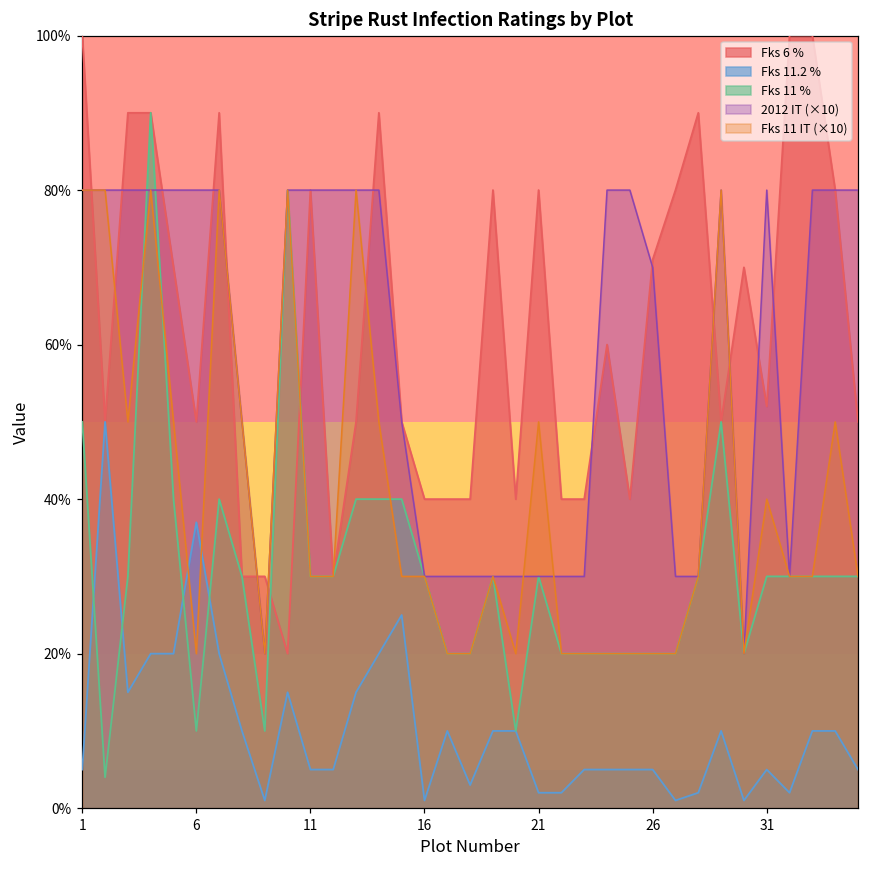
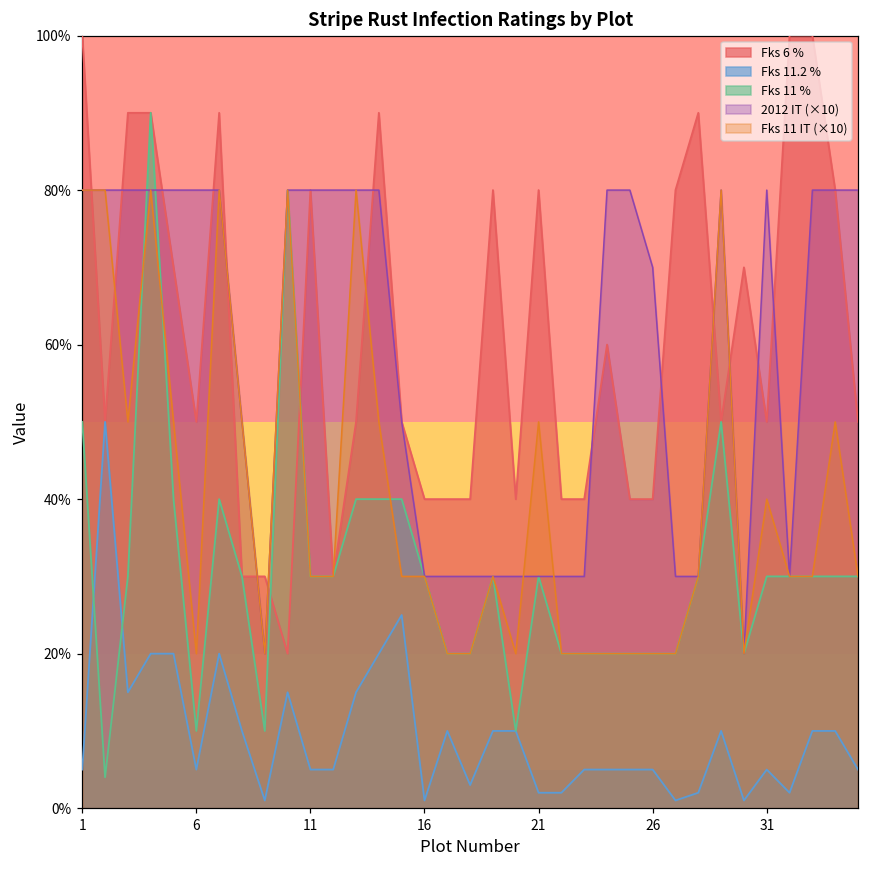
Fks 11.2 %, 6: 37% -> 5%
Fks 6 %, 26: 71% -> 40%
Fks 6 %, 31: 52% -> 50%
